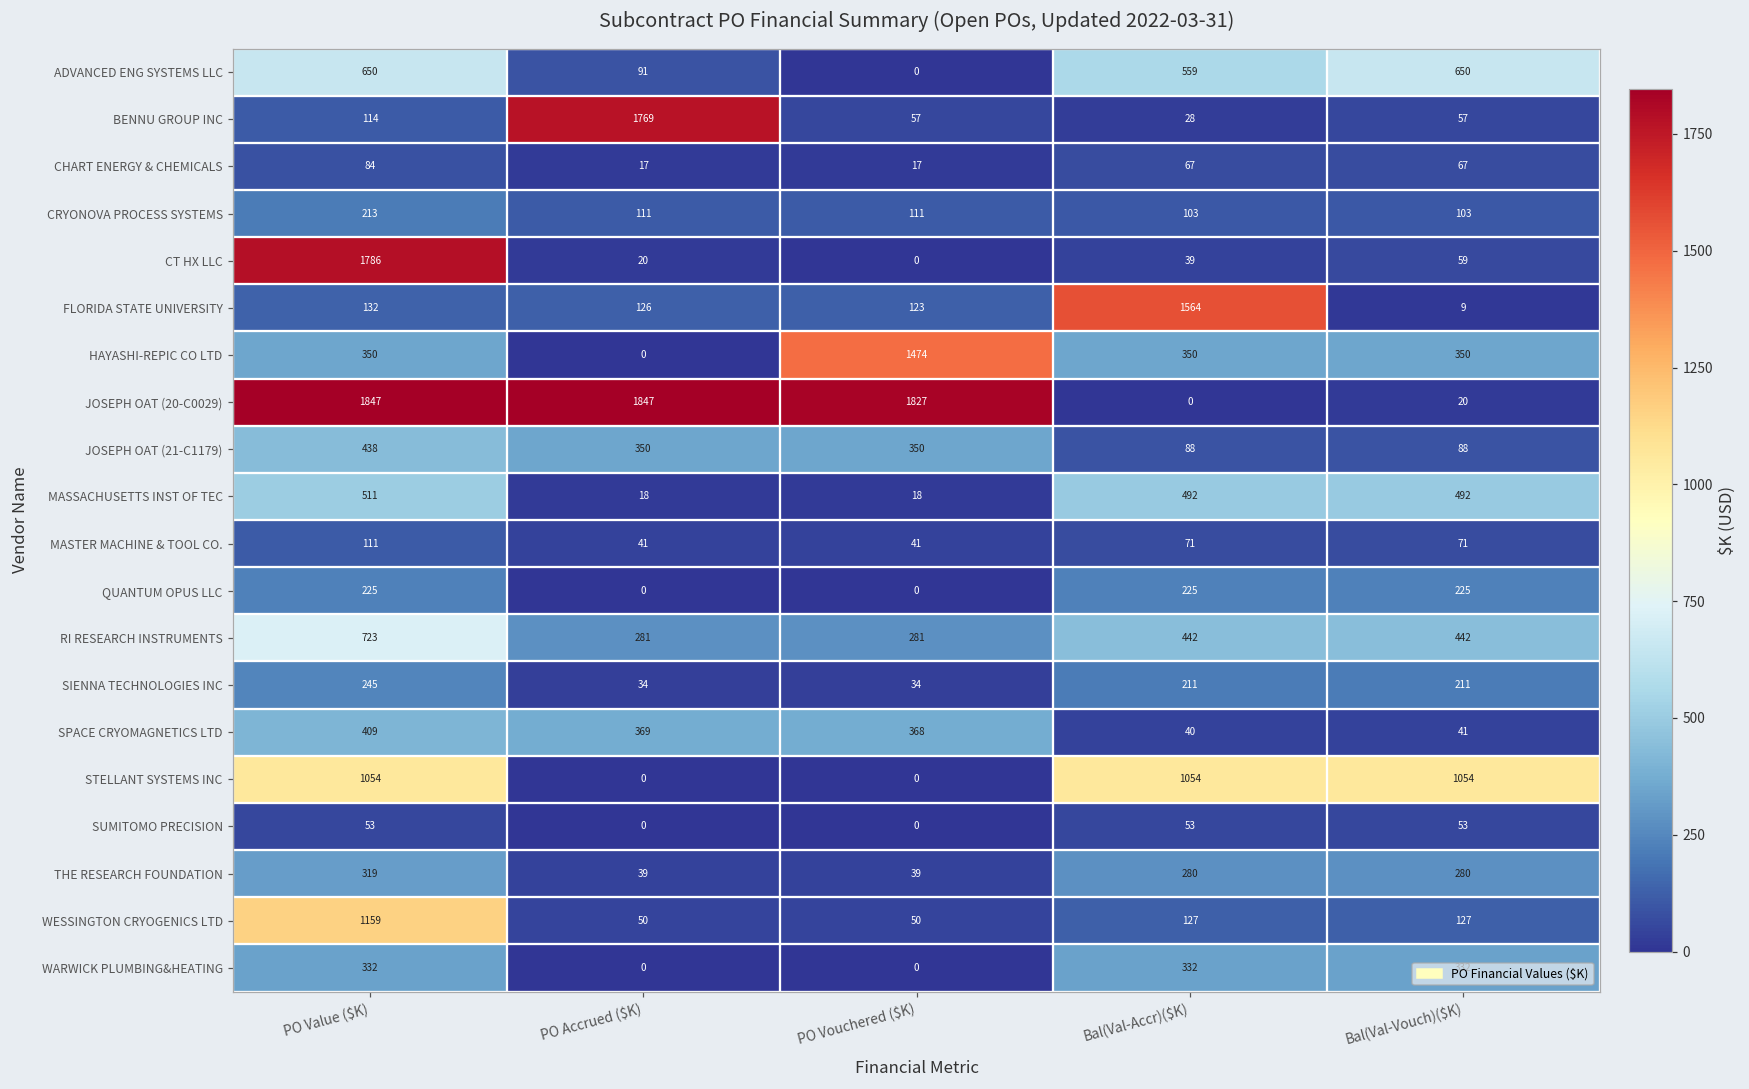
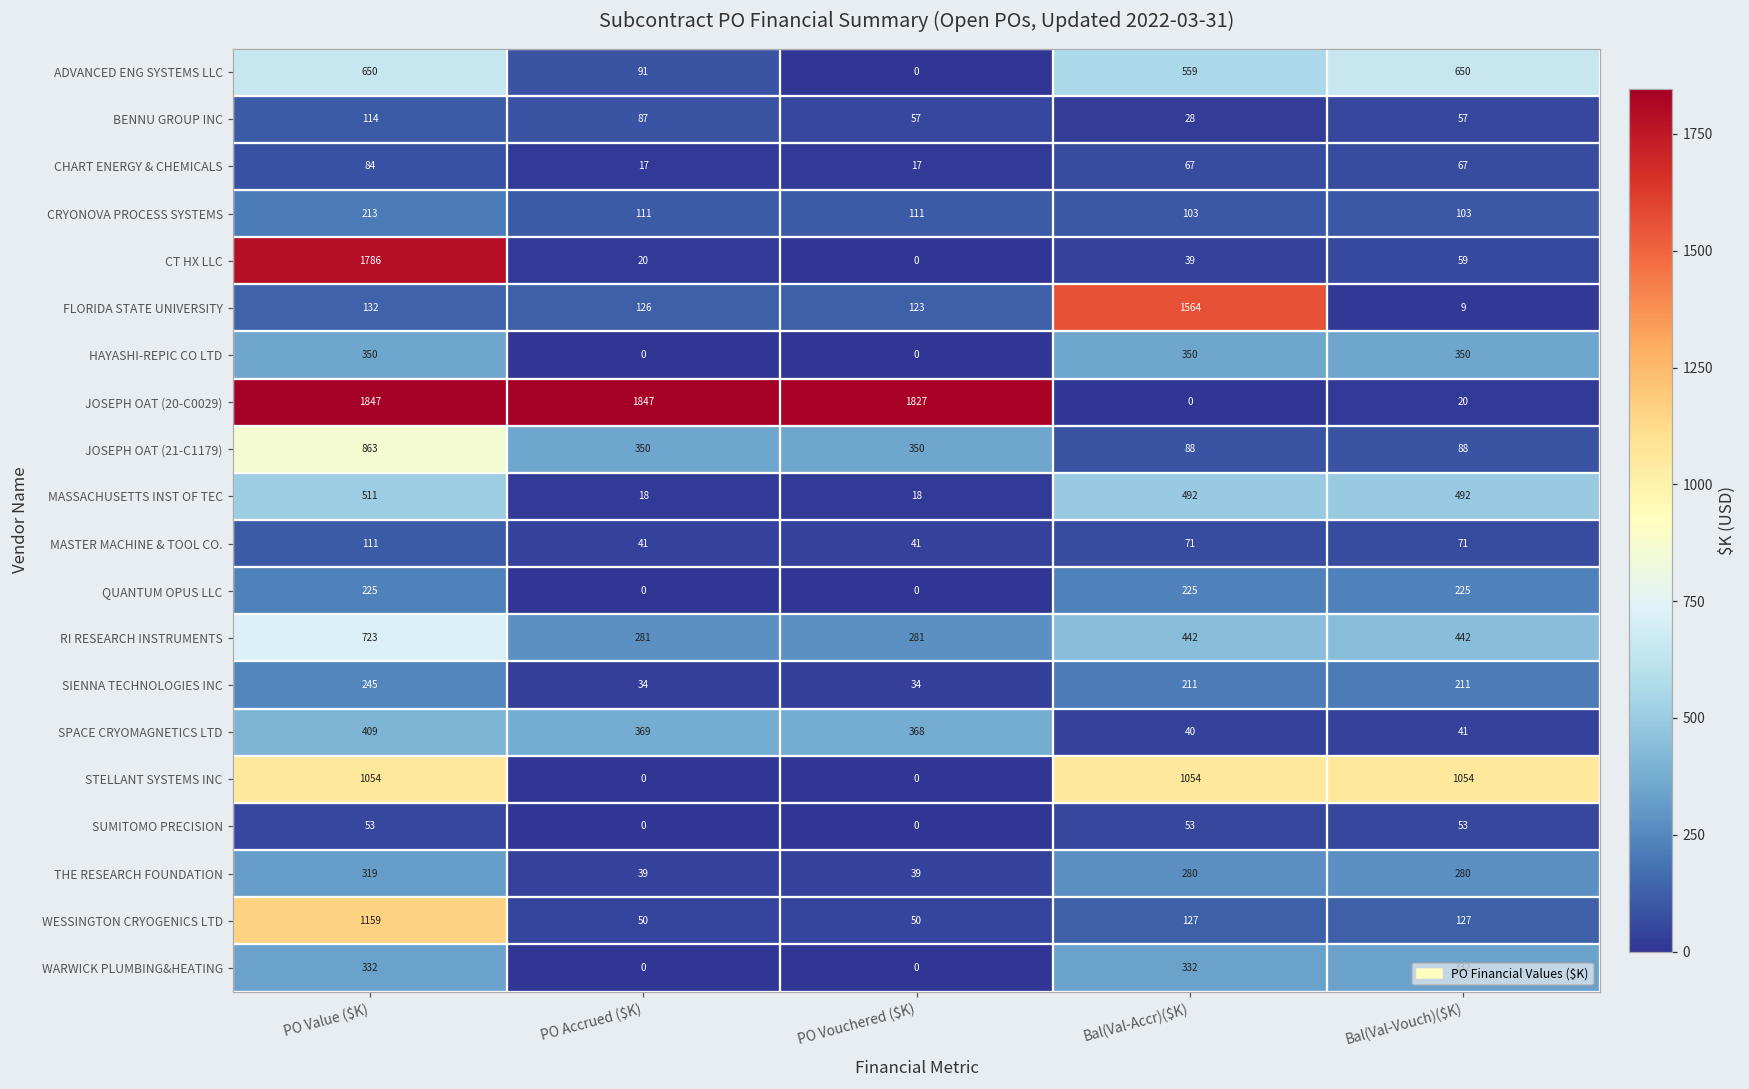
BENNU GROUP INC, PO Accrued ($K): 1769 -> 87
HAYASHI-REPIC CO LTD, PO Vouchered ($K): 1474 -> 0
JOSEPH OAT (21-C1179), PO Value ($K): 438 -> 863
